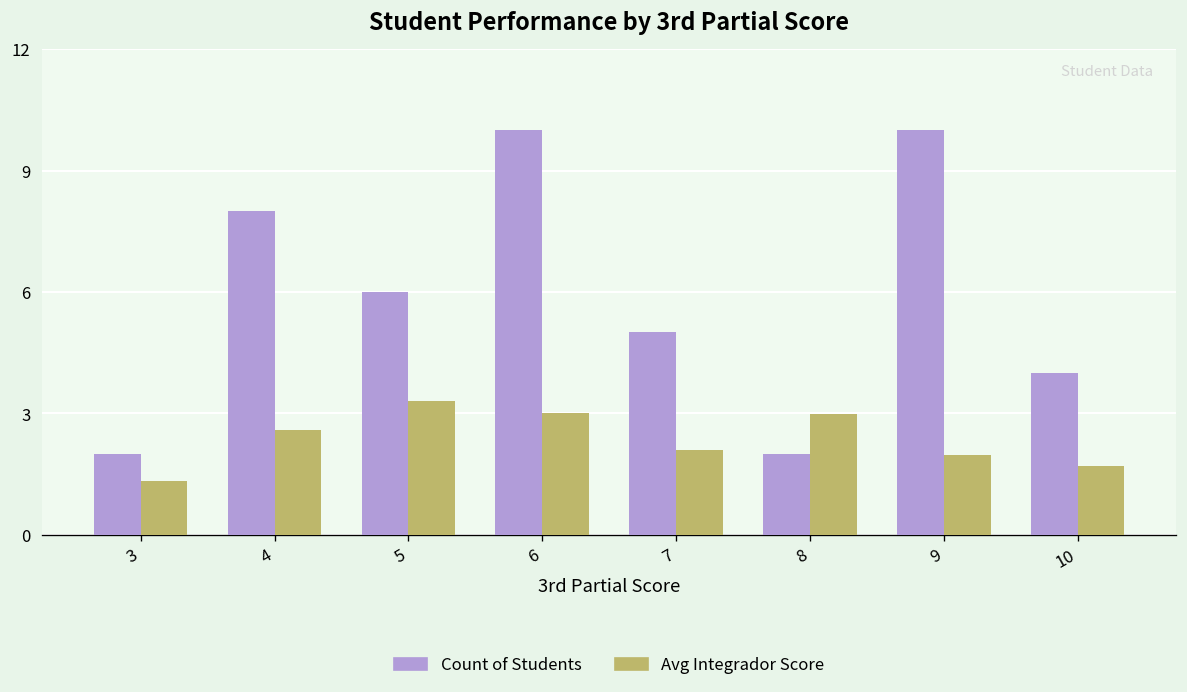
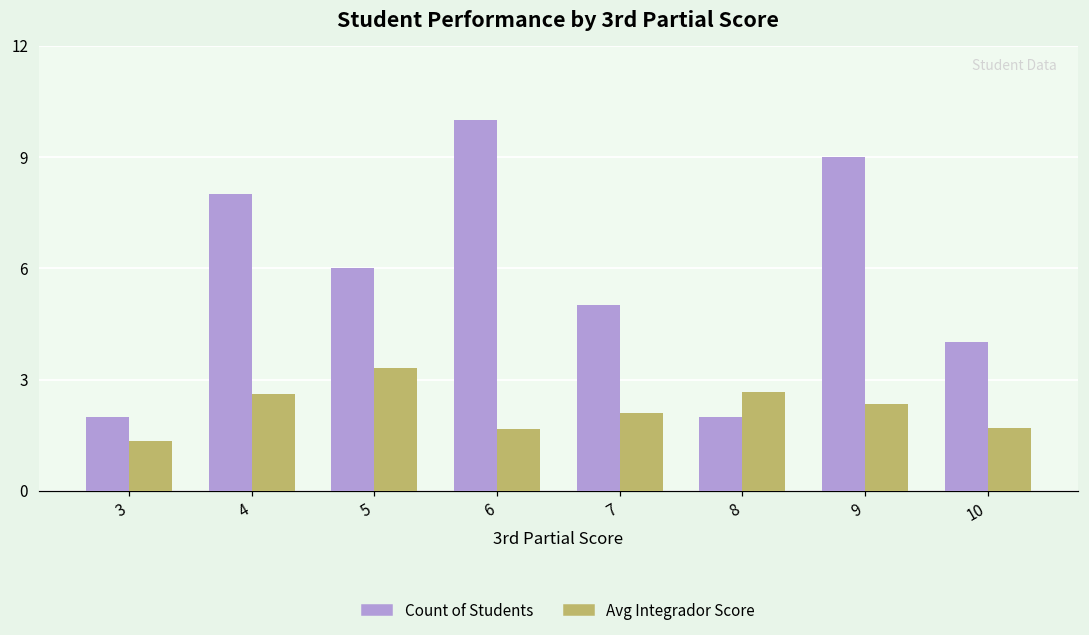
Avg Integrador Score, 6: 3.0 -> 1.7
Avg Integrador Score, 8: 3.0 -> 2.7
Count of Students, 9: 10 -> 9
Avg Integrador Score, 9: 2.0 -> 2.3
